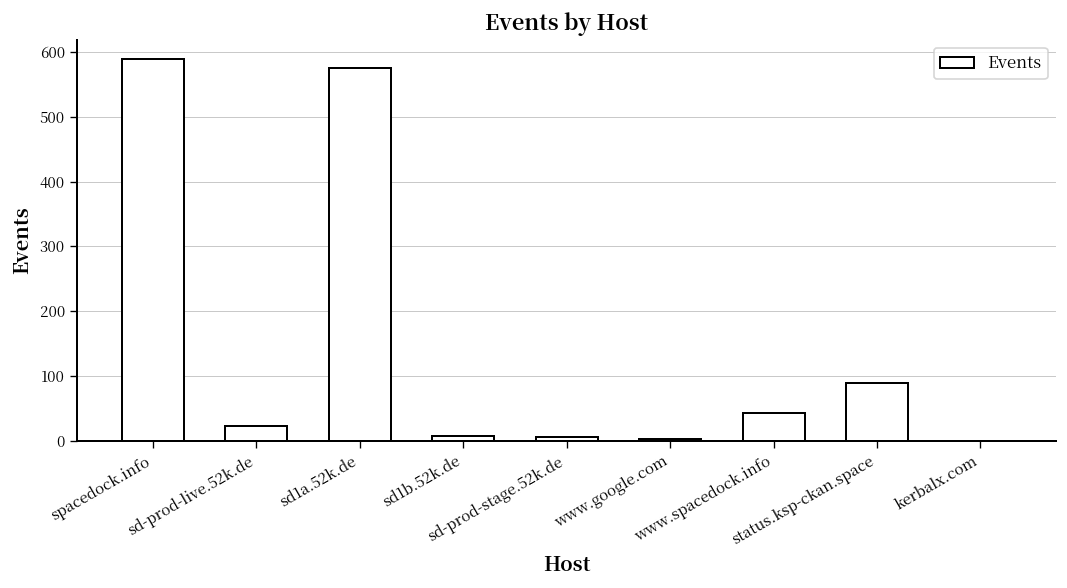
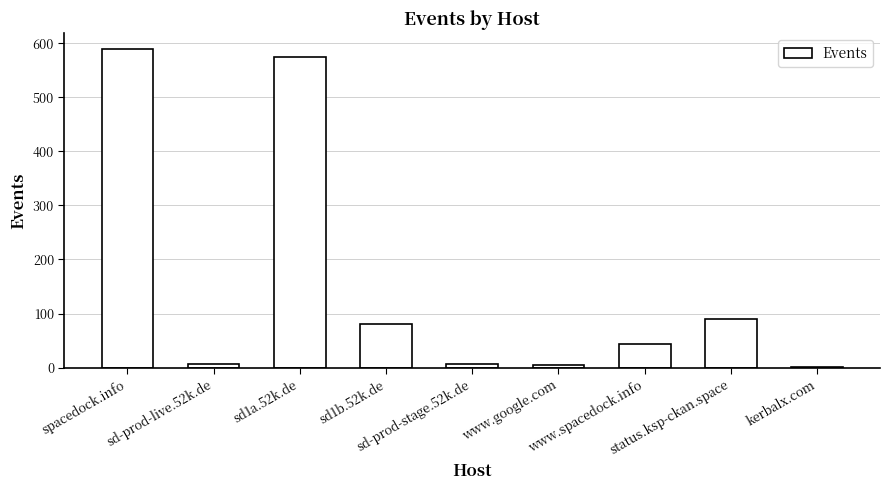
sd-prod-live.52k.de: 20 -> 10
sd1b.52k.de: 10 -> 80
